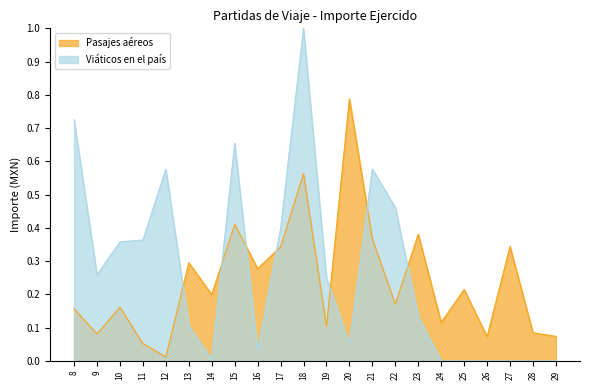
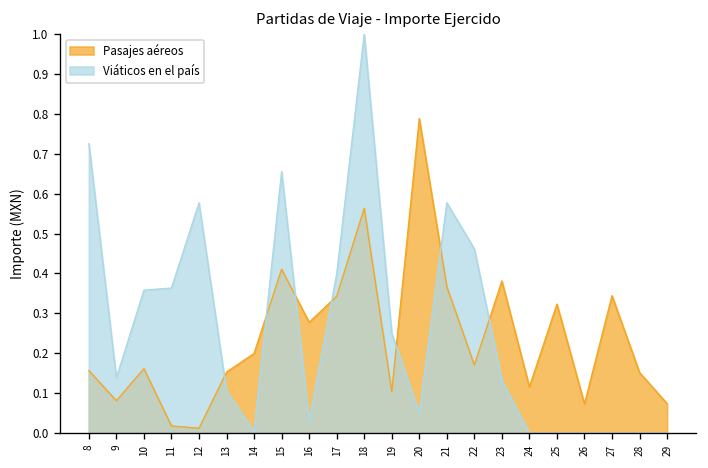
Viáticos en el país, 9: 0.26 -> 0.14
Pasajes aéreos, 11: 0.05 -> 0.02
Pasajes aéreos, 13: 0.30 -> 0.15
Pasajes aéreos, 25: 0.21 -> 0.32
Pasajes aéreos, 28: 0.08 -> 0.15
